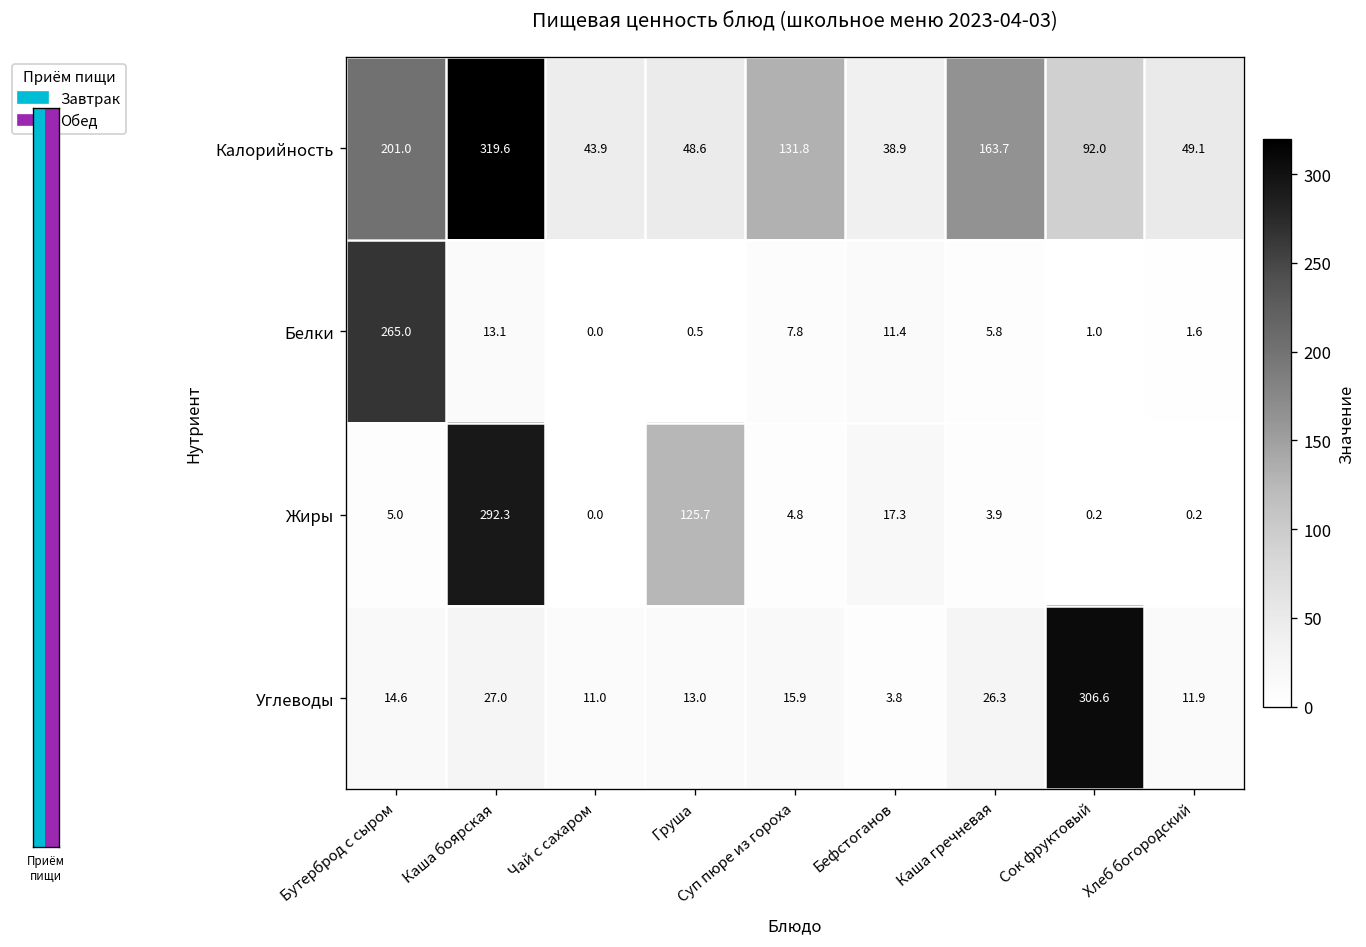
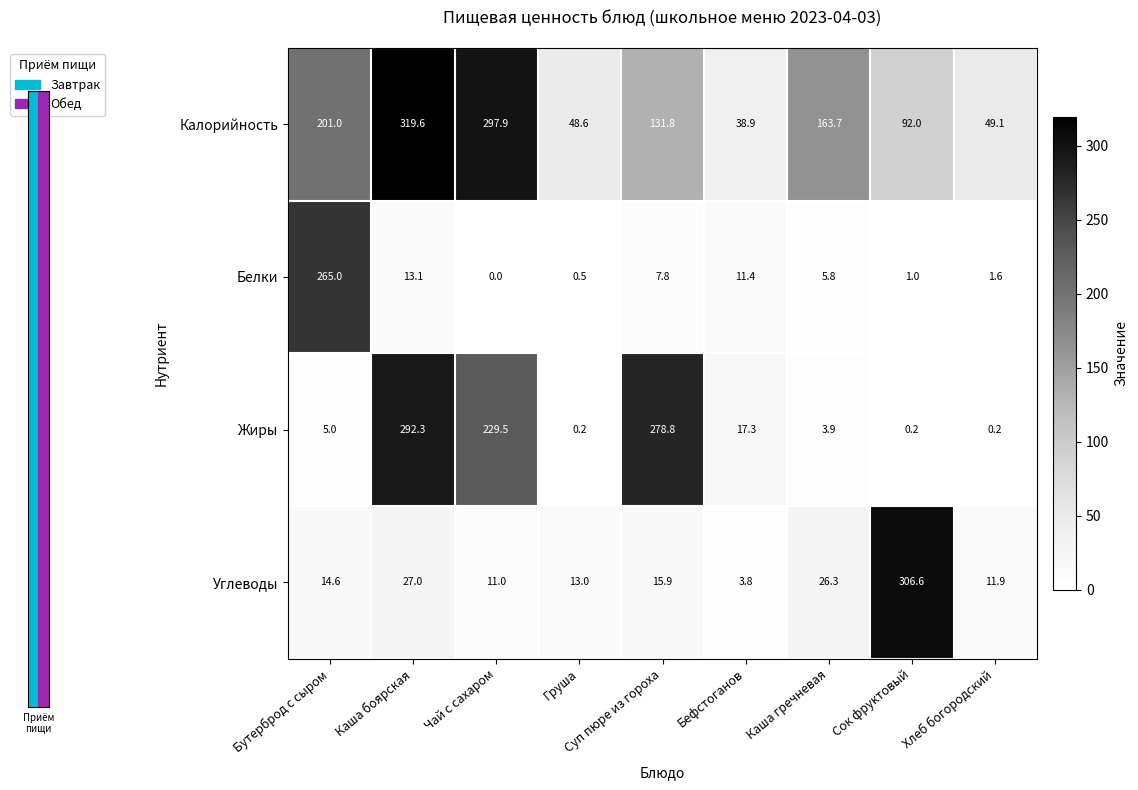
Калорийность, Чай с сахаром: 43.9 -> 297.9
Жиры, Чай с сахаром: 0.0 -> 229.5
Жиры, Груша: 125.7 -> 0.2
Жиры, Суп пюре из гороха: 4.8 -> 278.8
